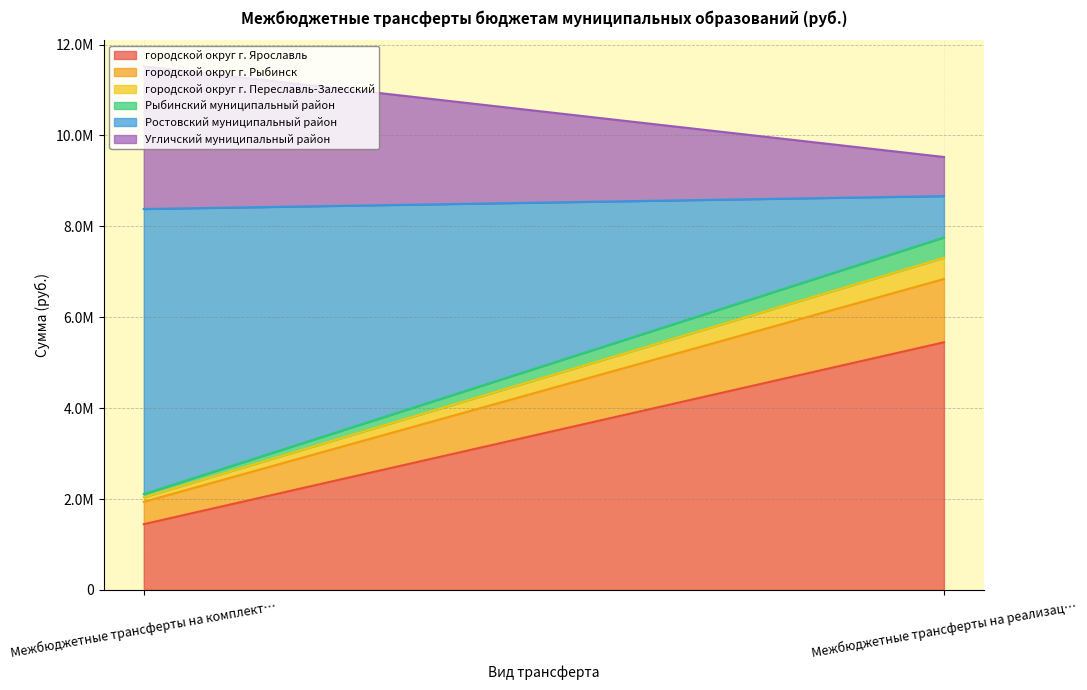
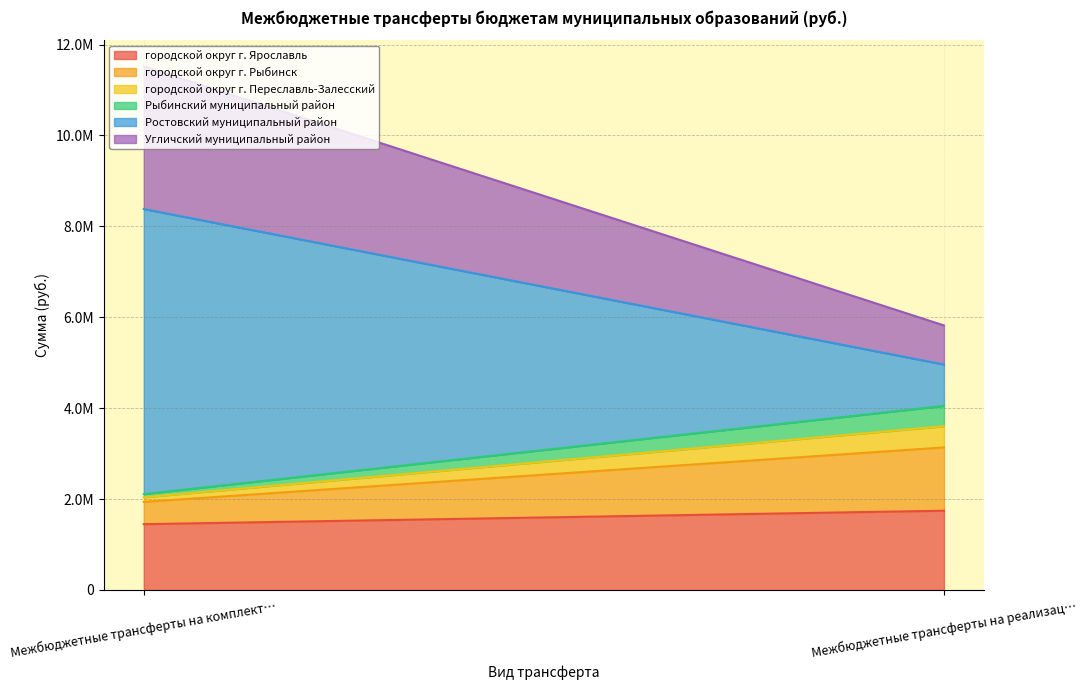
городской округ г. Ярославль, Межбюджетные трансферты на реализац…: 5500000 -> 1700000
